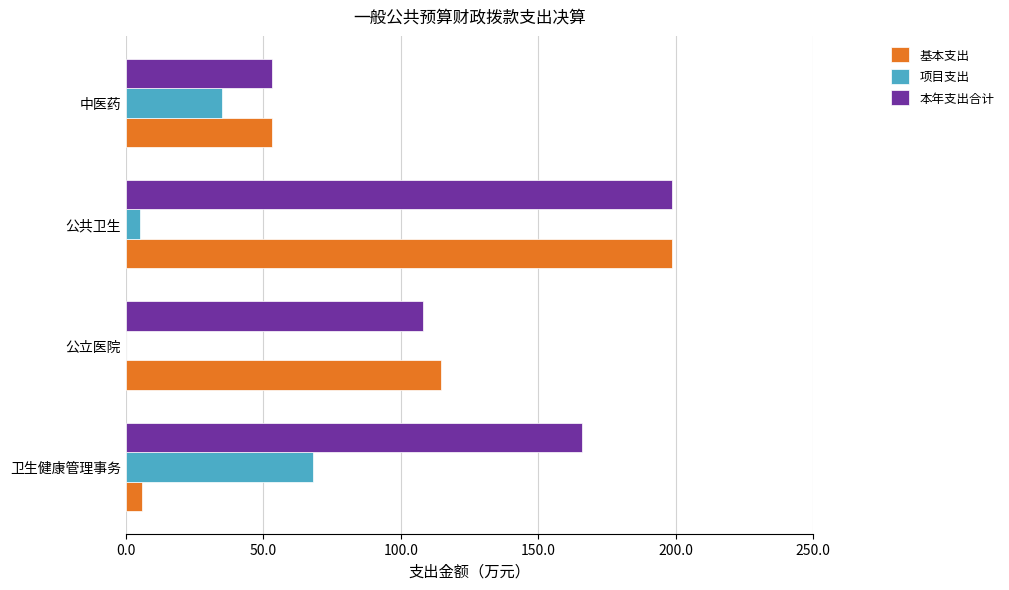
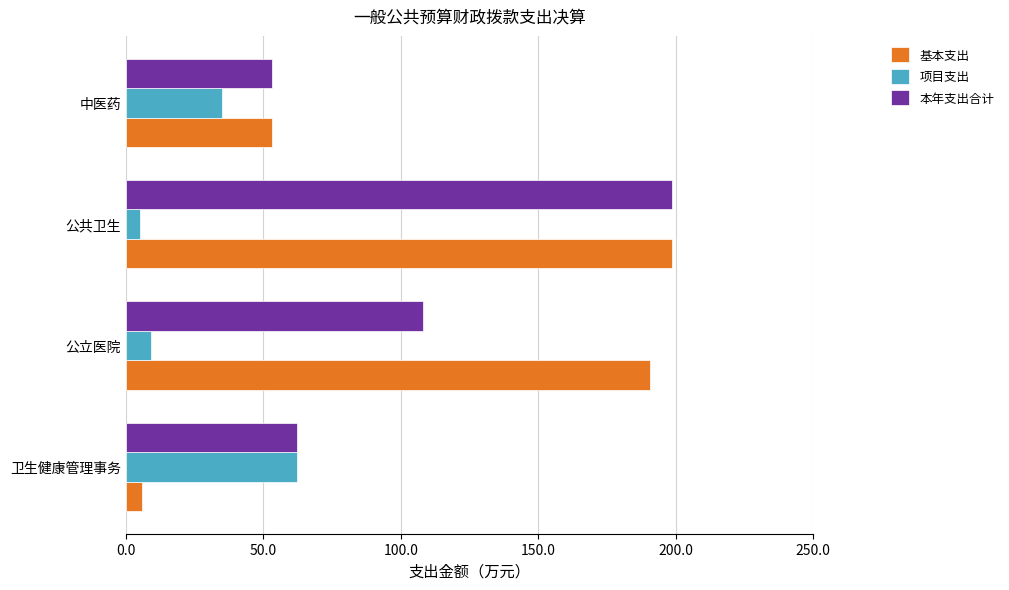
项目支出, 公立医院: 0 -> 9
基本支出, 公立医院: 115 -> 191
本年支出合计, 卫生健康管理事务: 166 -> 62
项目支出, 卫生健康管理事务: 68 -> 62
